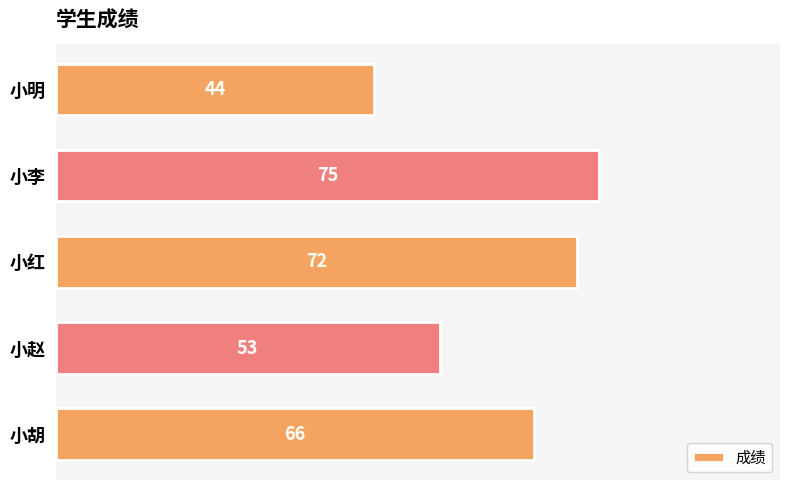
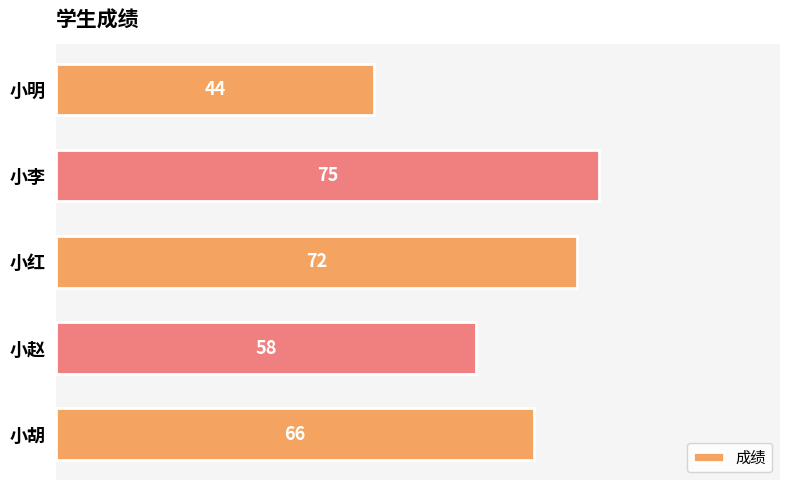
小赵: 53 -> 58
